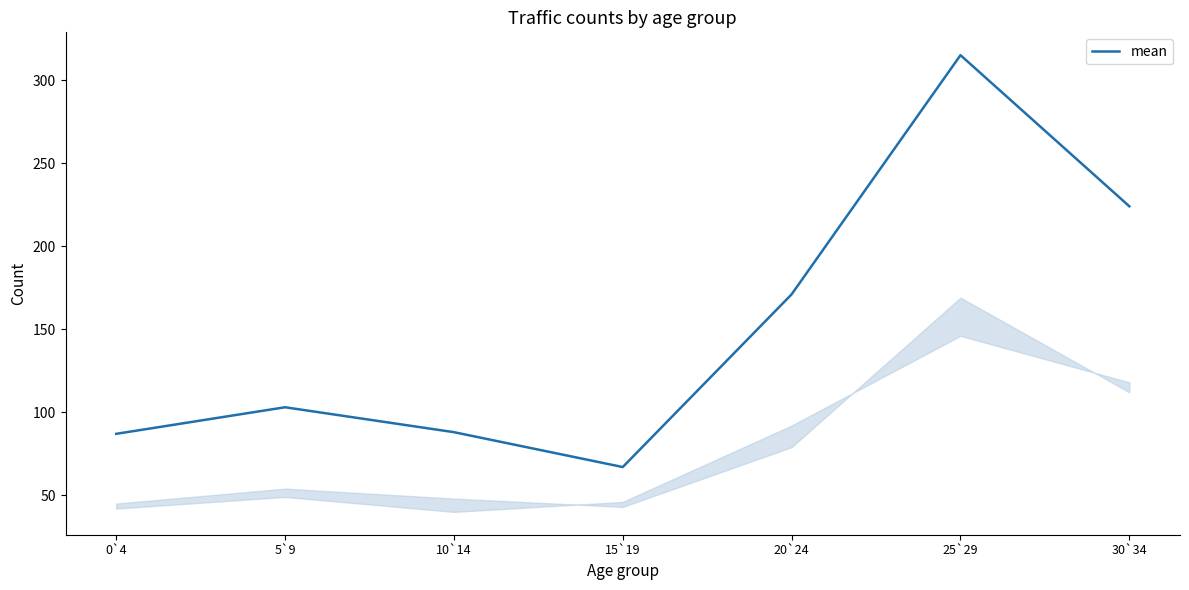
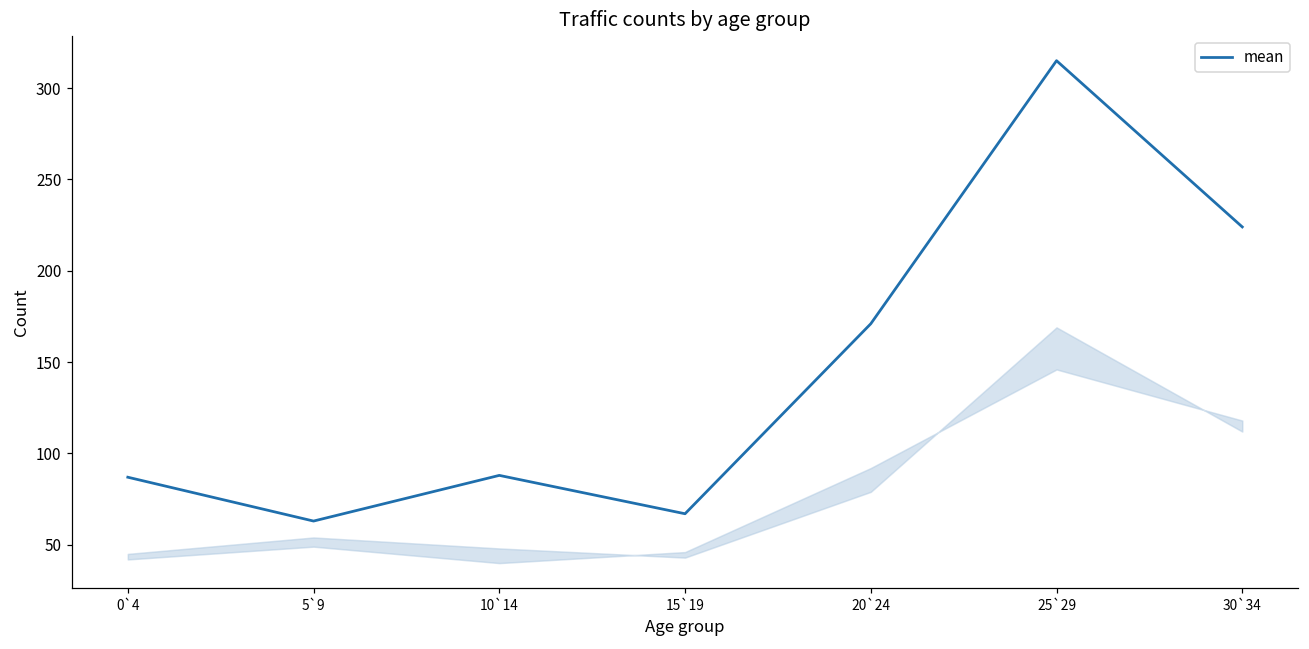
mean, 5`9: 103 -> 63
